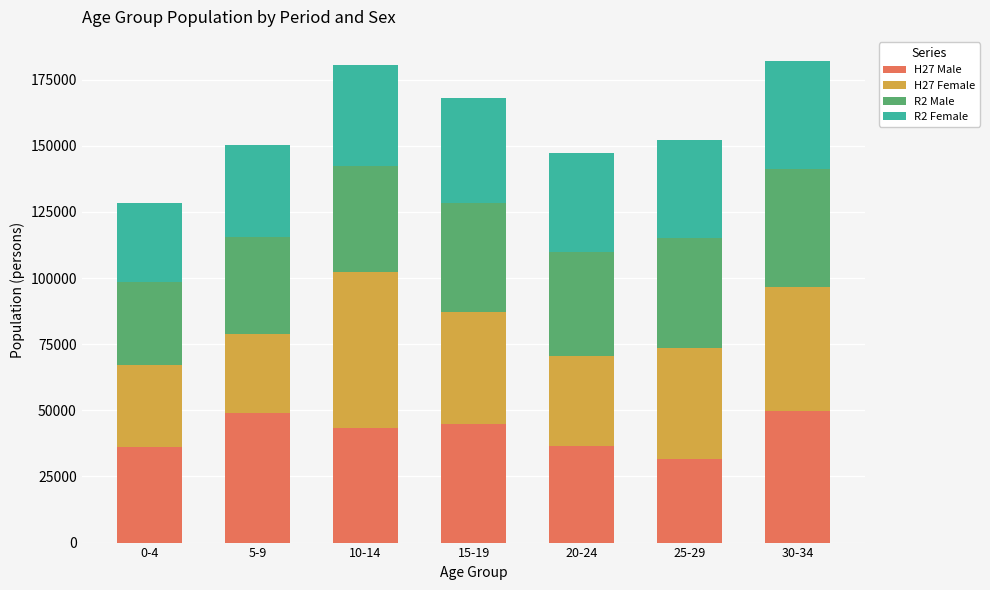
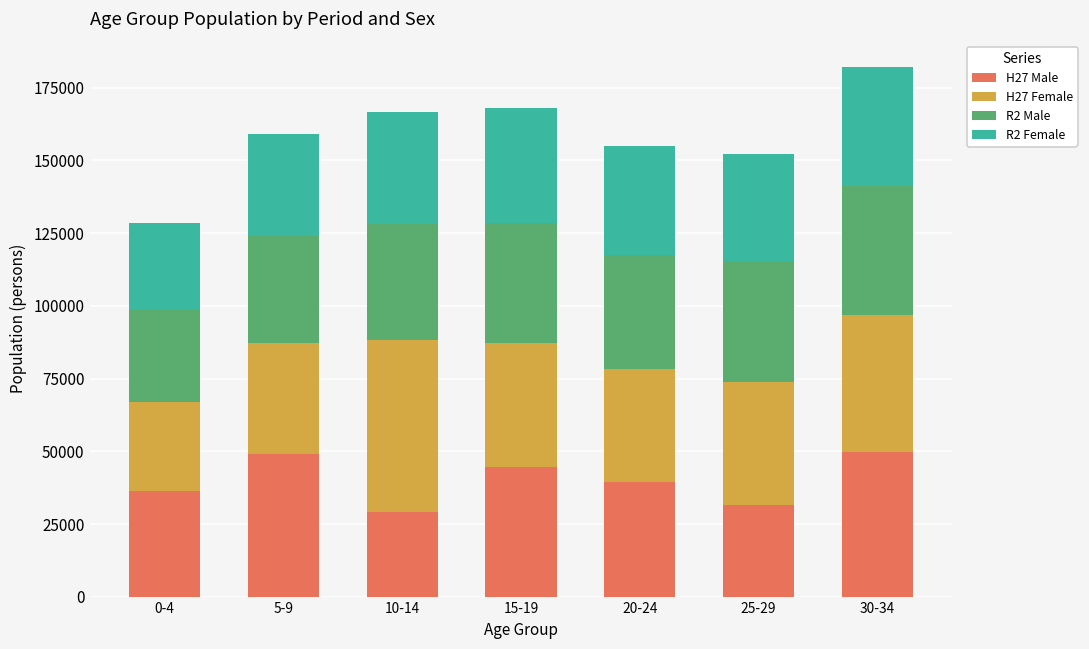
H27 Female, 5-9: 30000 -> 38000
H27 Male, 10-14: 43000 -> 29000
H27 Male, 20-24: 36000 -> 40000
H27 Female, 20-24: 34000 -> 39000
